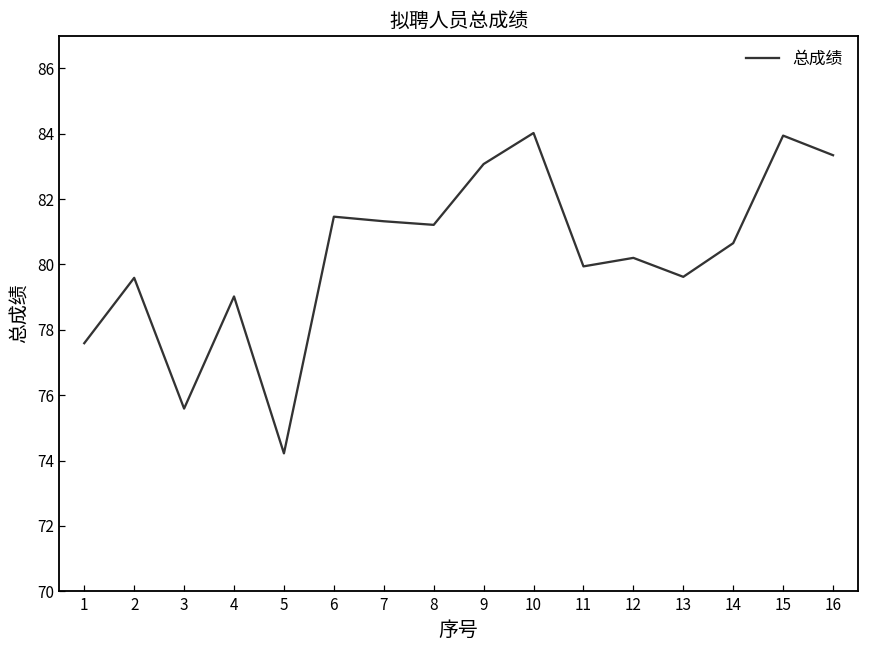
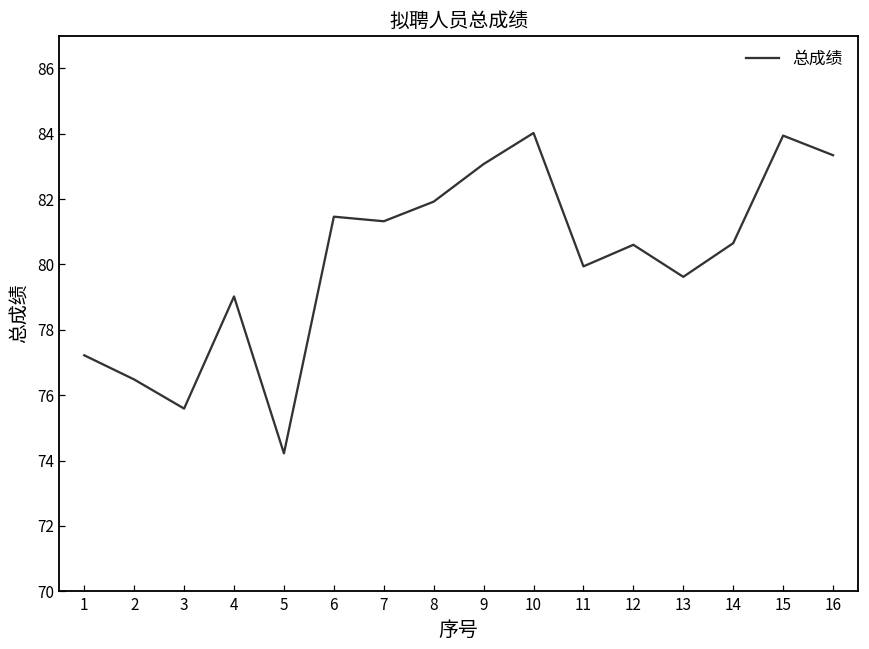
1: 77.6 -> 77.2
2: 79.6 -> 76.5
8: 81.2 -> 81.9
12: 80.2 -> 80.6
